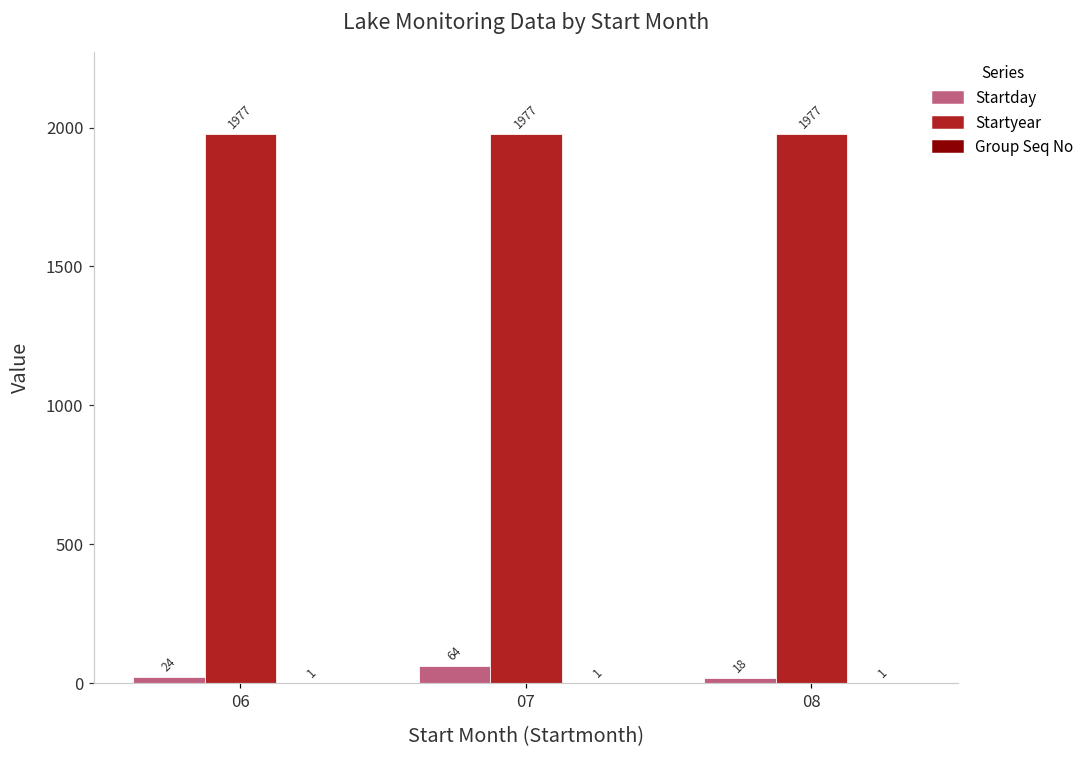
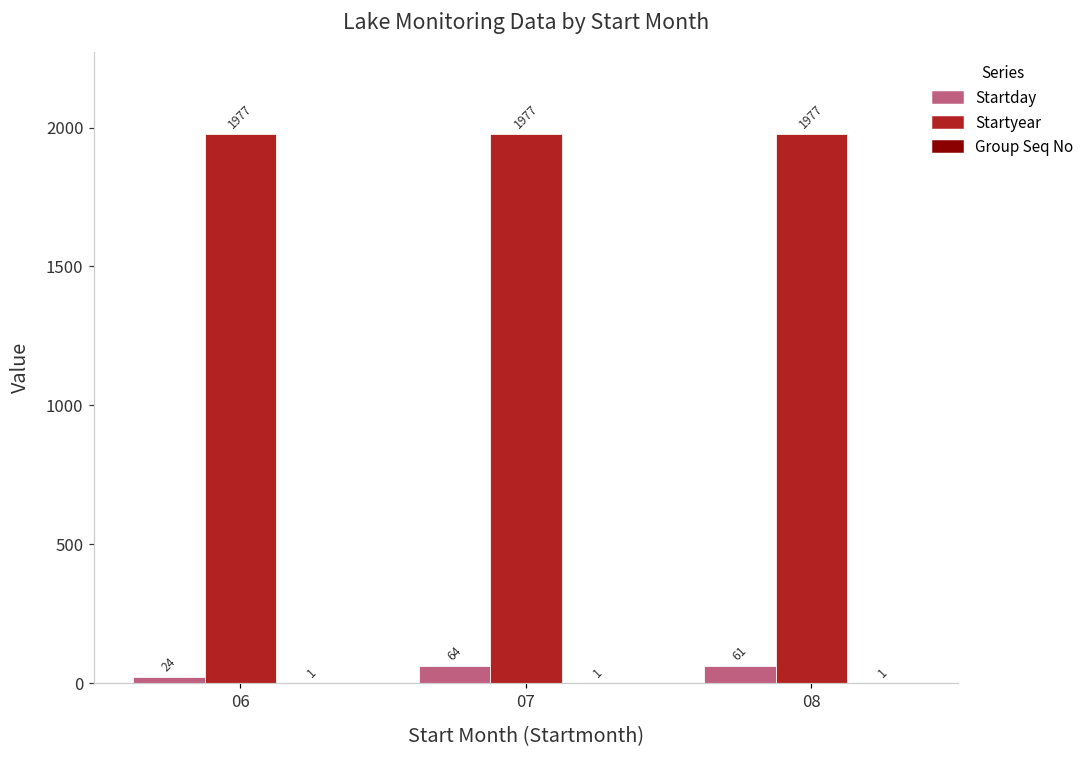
Startday, 08: 18 -> 61
